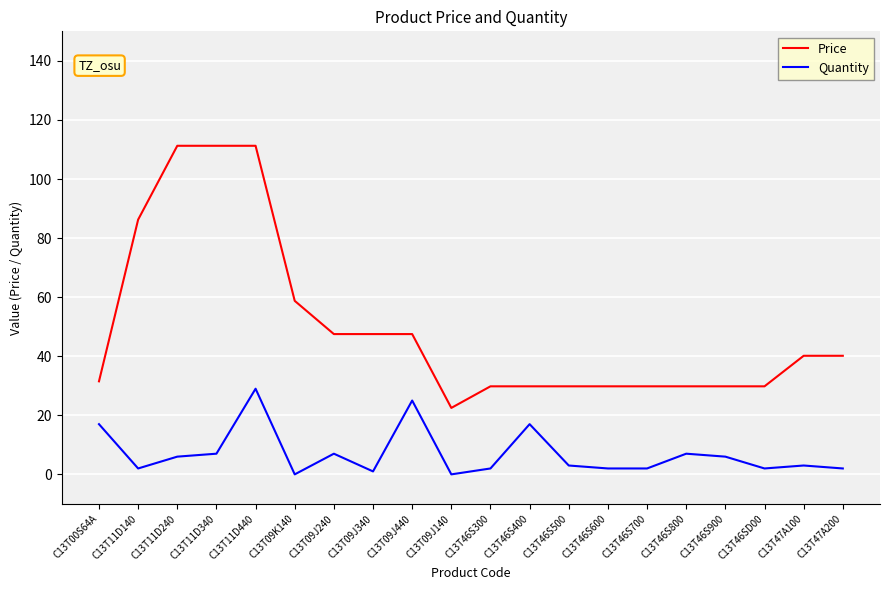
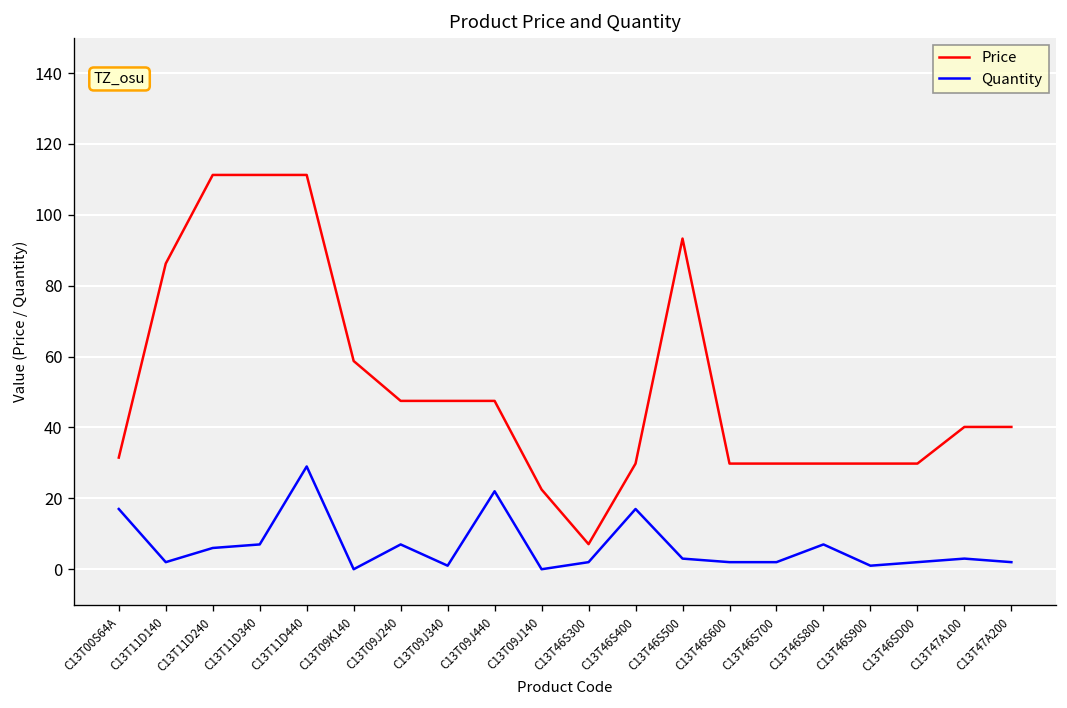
Quantity, C13T09J440: 25 -> 22
Price, C13T46S300: 30 -> 7
Price, C13T46S500: 30 -> 93
Quantity, C13T46S900: 6 -> 1
